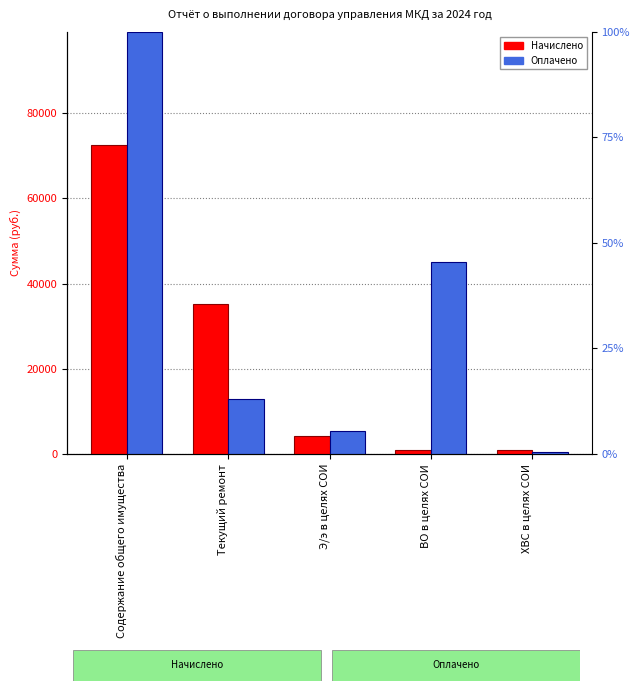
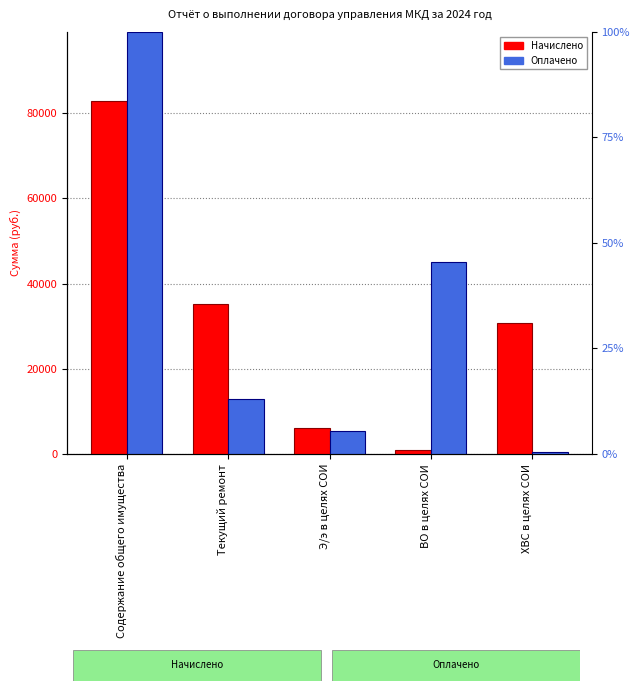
Начислено, Содержание общего имущества: 72000 -> 83000
Начислено, Э/э в целях СОИ: 4000 -> 6000
Начислено, ХВС в целях СОИ: 1000 -> 31000
